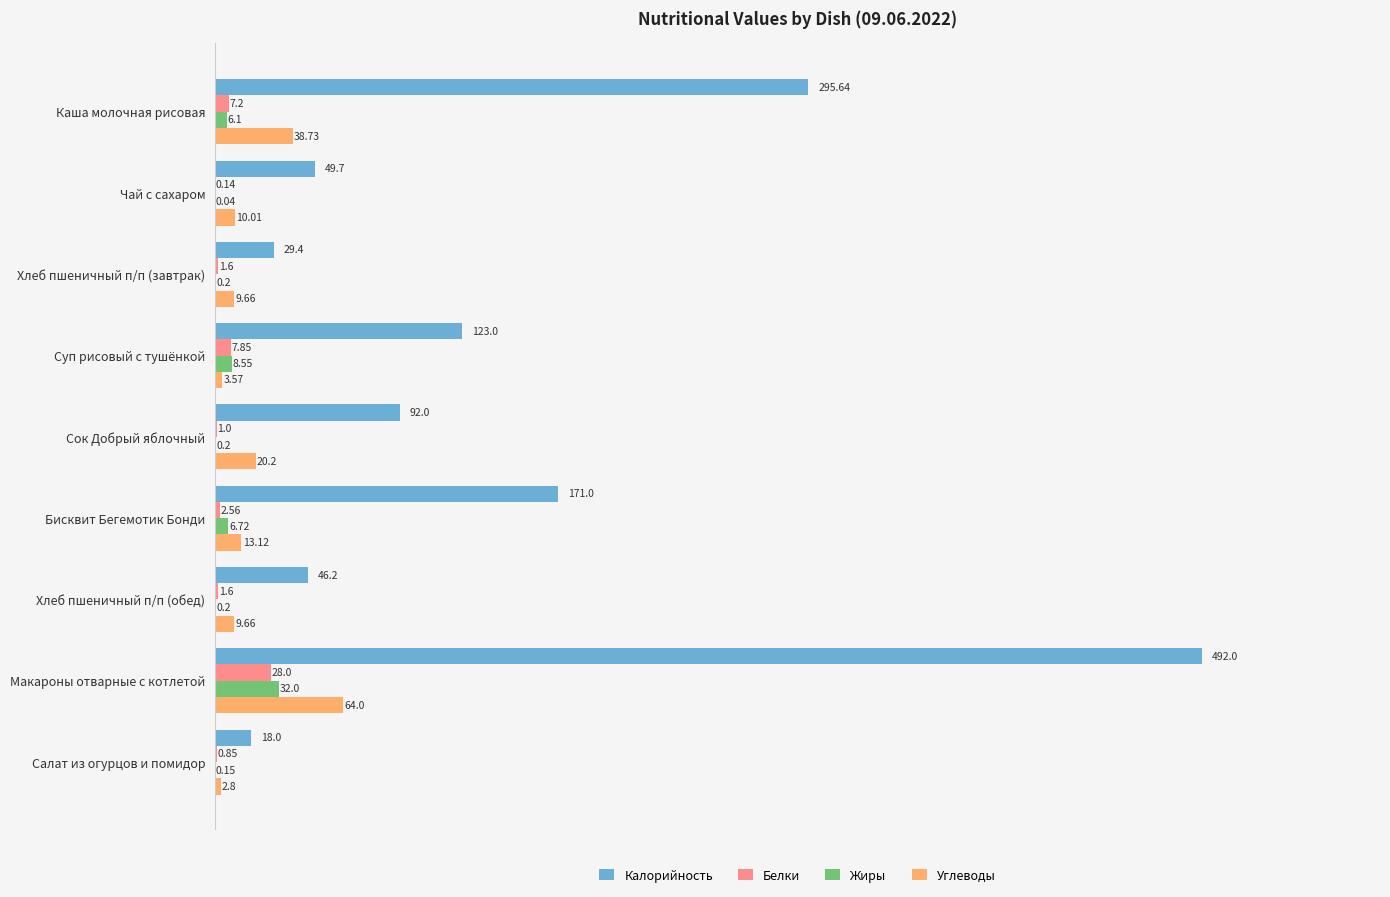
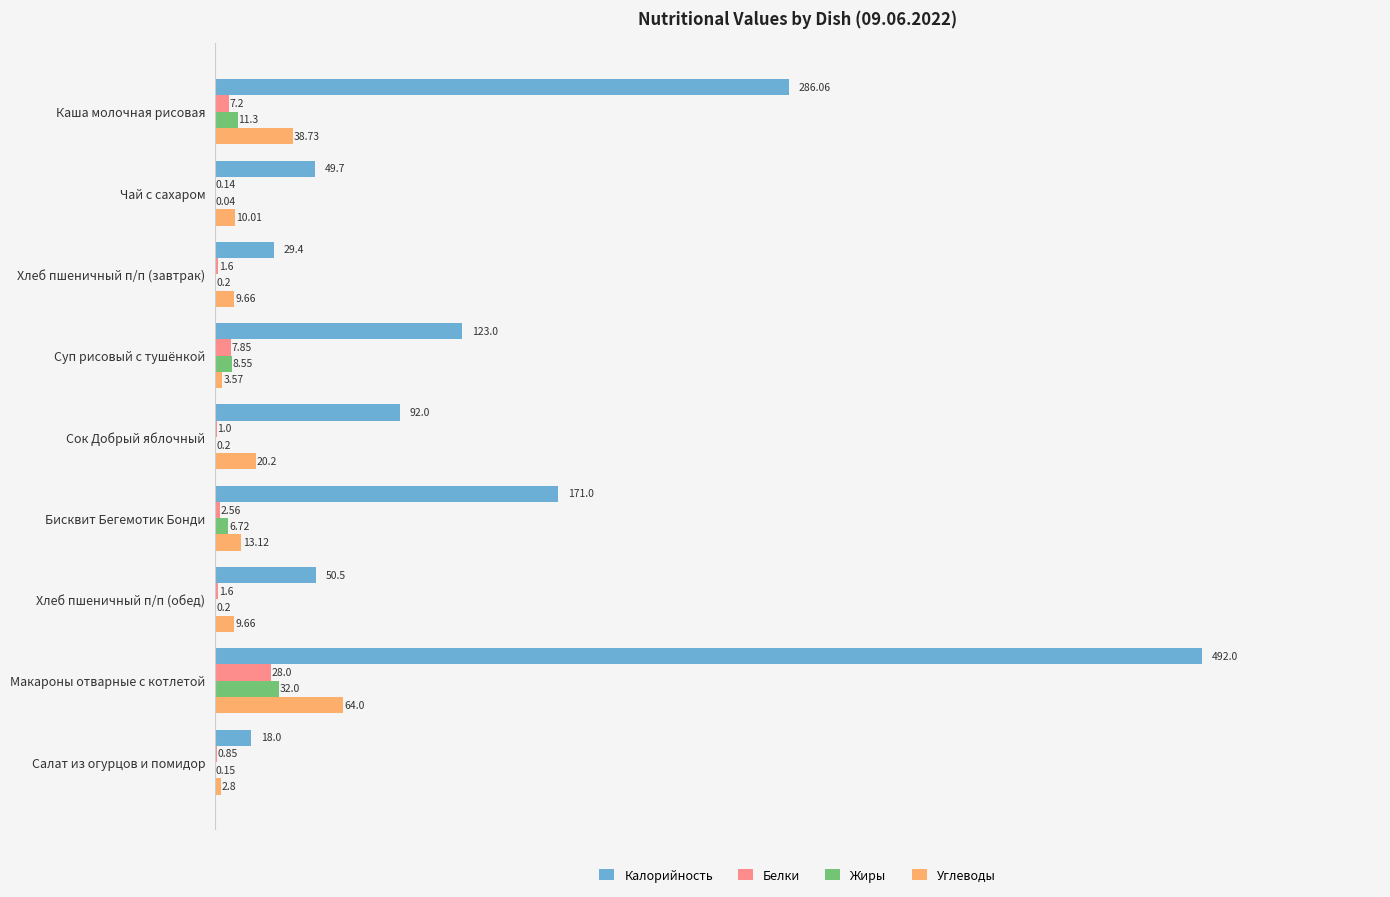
Калорийность, Каша молочная рисовая: 295.64 -> 286.06
Жиры, Каша молочная рисовая: 6.1 -> 11.3
Калорийность, Хлеб пшеничный п/п (обед): 46.2 -> 50.5
